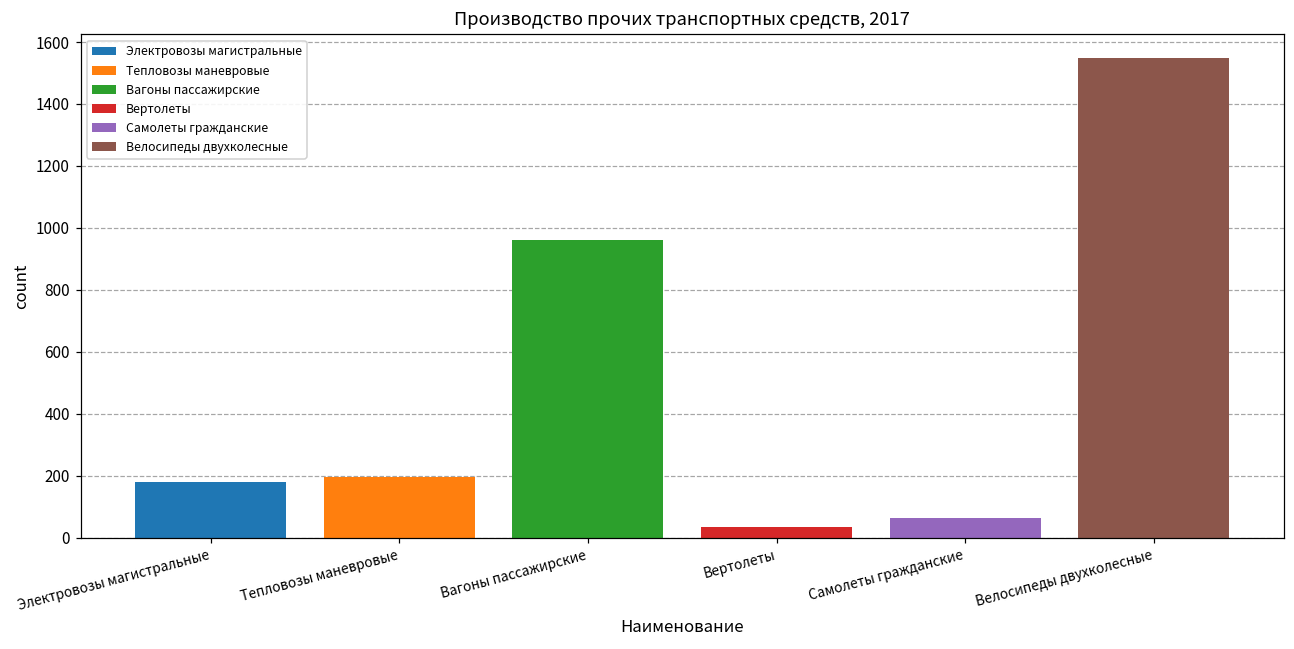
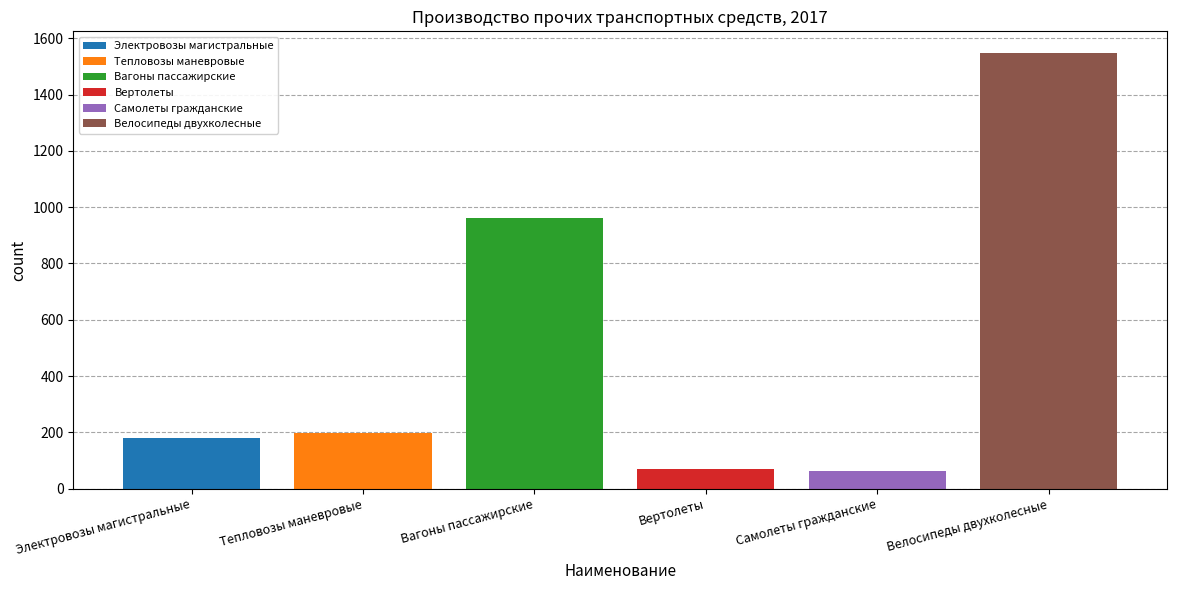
Вертолеты: 30 -> 70
